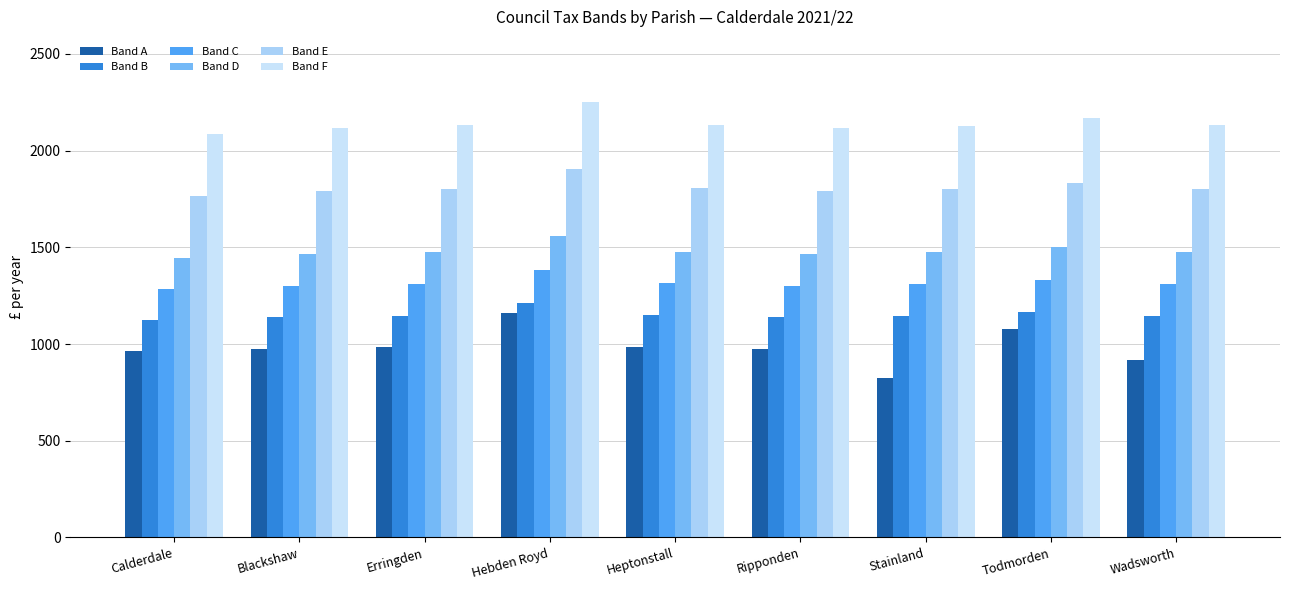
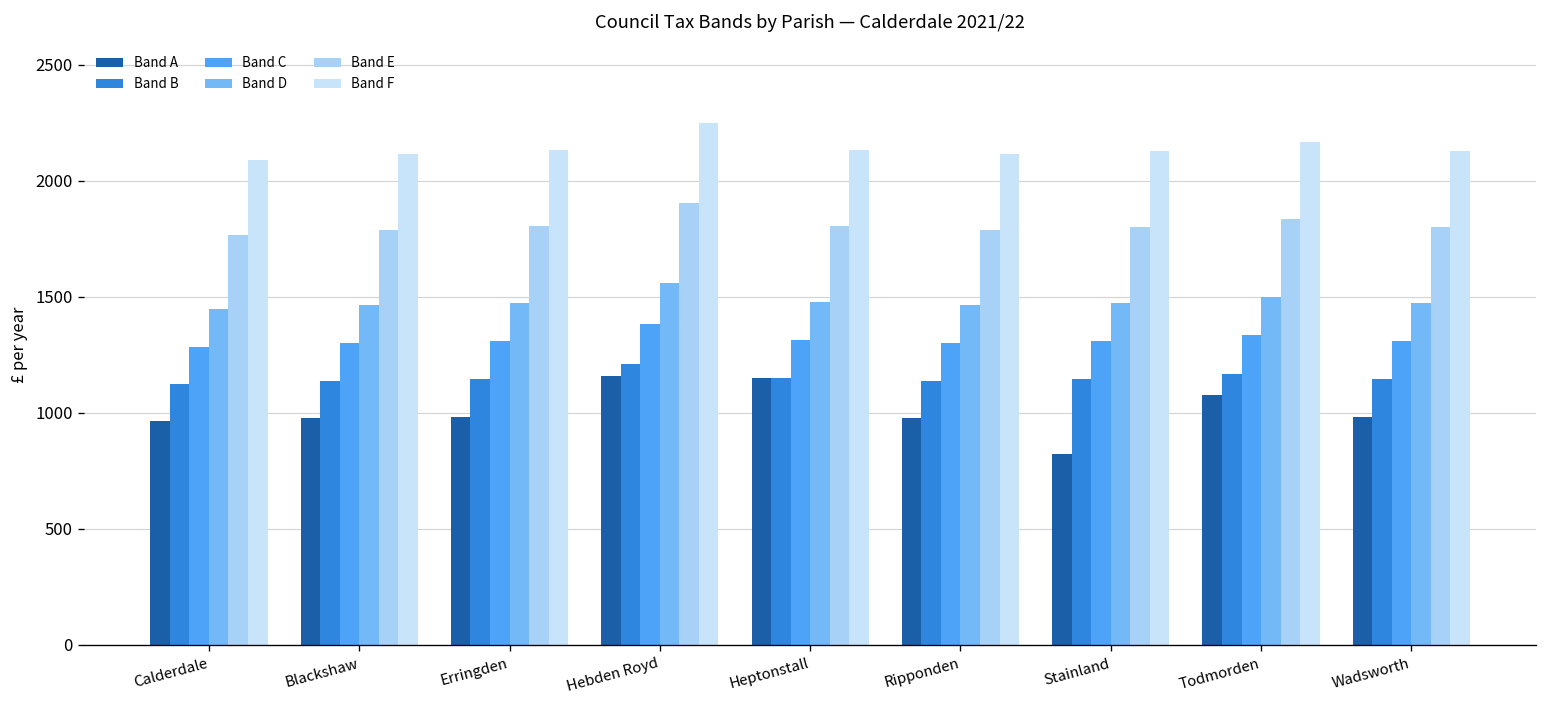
Band A, Heptonstall: 990 -> 1150
Band A, Wadsworth: 920 -> 980
